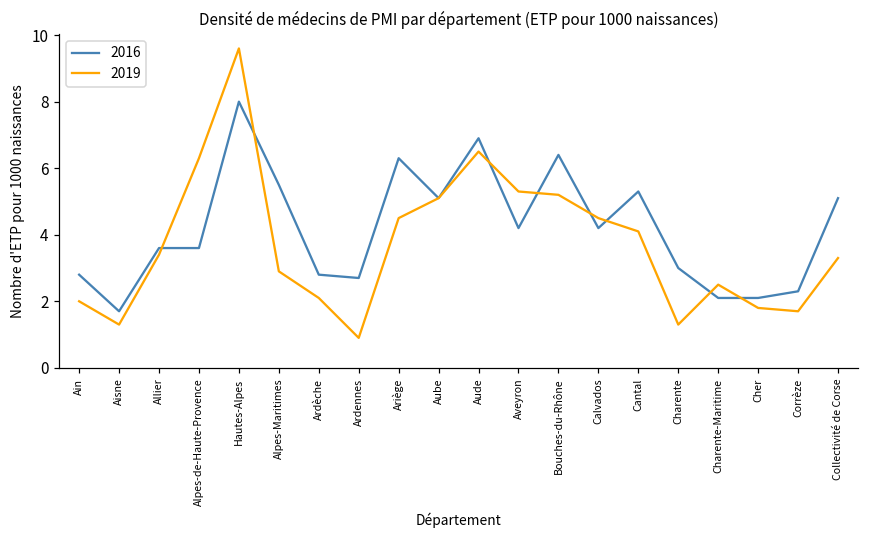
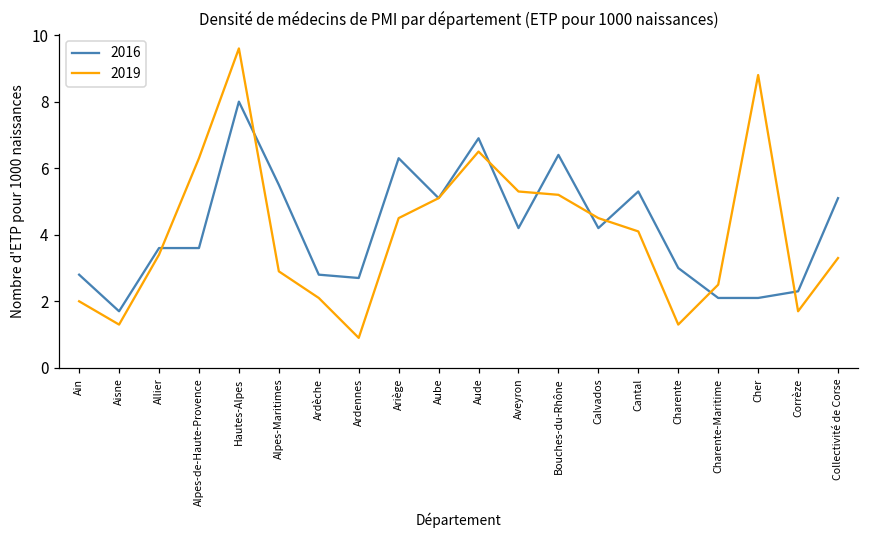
2019, Cher: 1.8 -> 8.8
